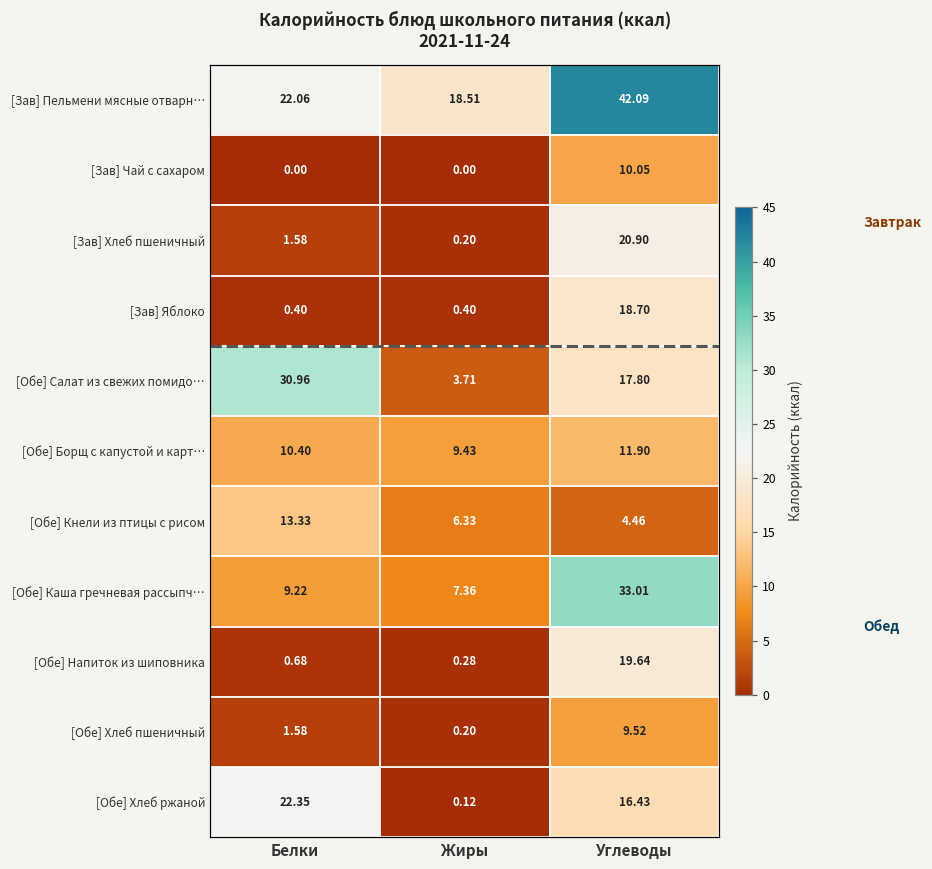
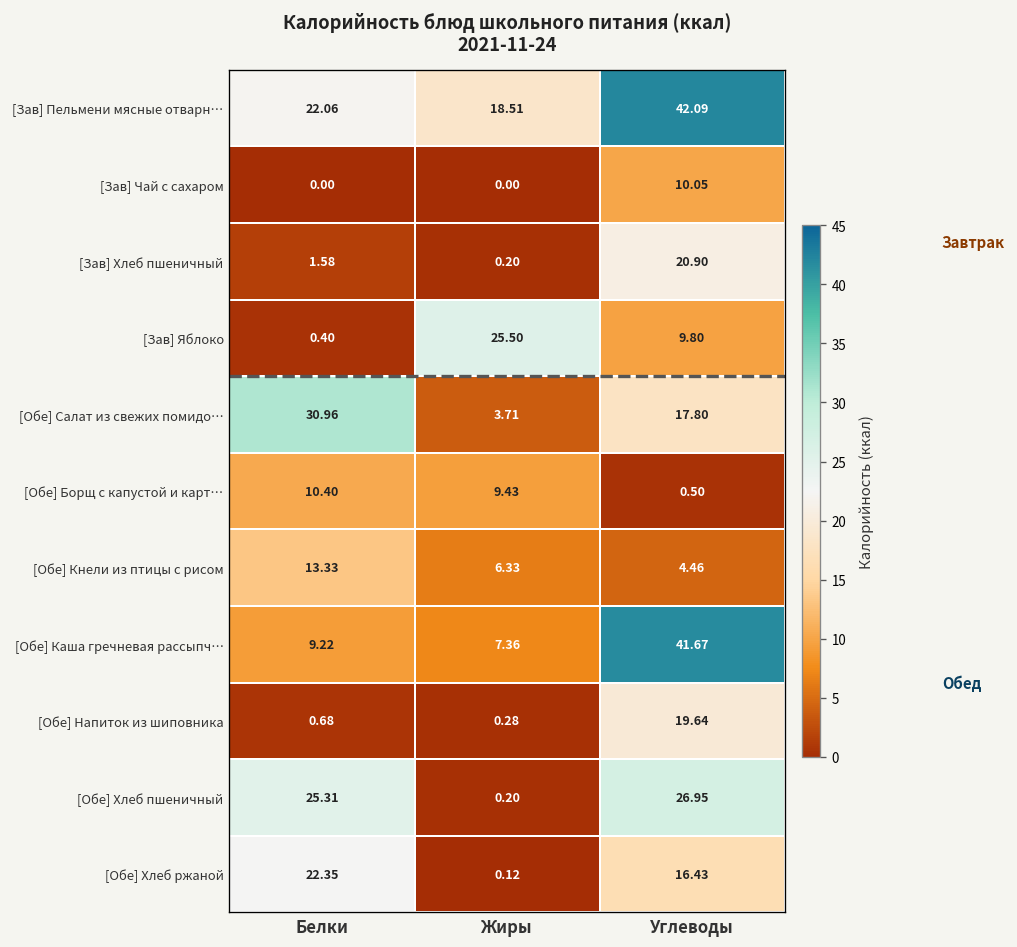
[Зав] Яблоко, Жиры: 0.40 -> 25.50
[Зав] Яблоко, Углеводы: 18.70 -> 9.80
[Обе] Борщ с капустой и карт…, Углеводы: 11.90 -> 0.50
[Обе] Каша гречневая рассыпч…, Углеводы: 33.01 -> 41.67
[Обе] Хлеб пшеничный, Белки: 1.58 -> 25.31
[Обе] Хлеб пшеничный, Углеводы: 9.52 -> 26.95
